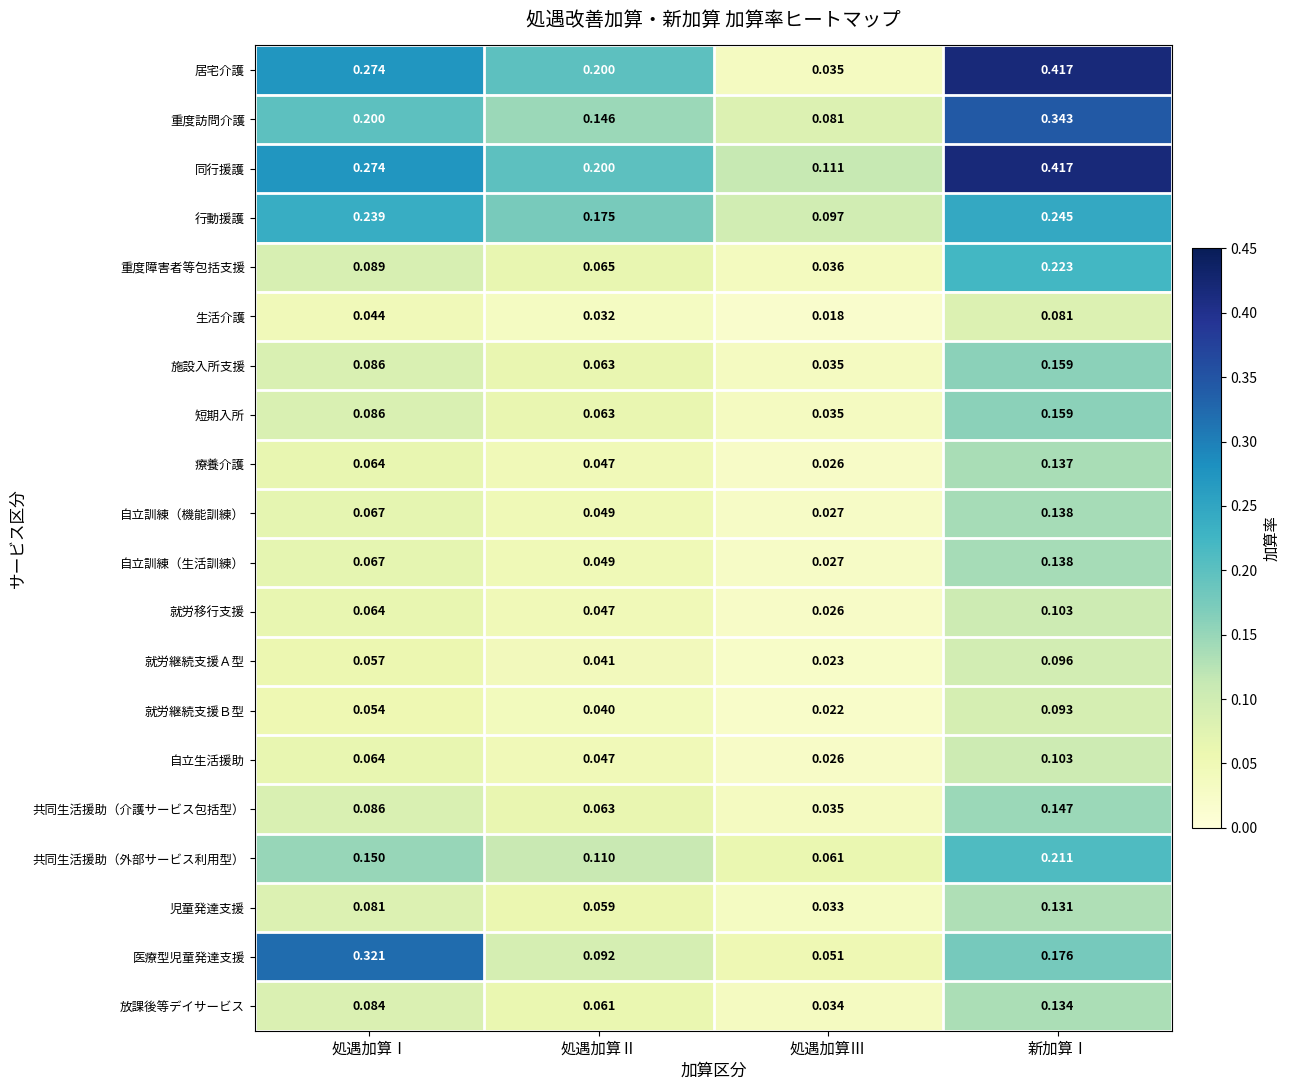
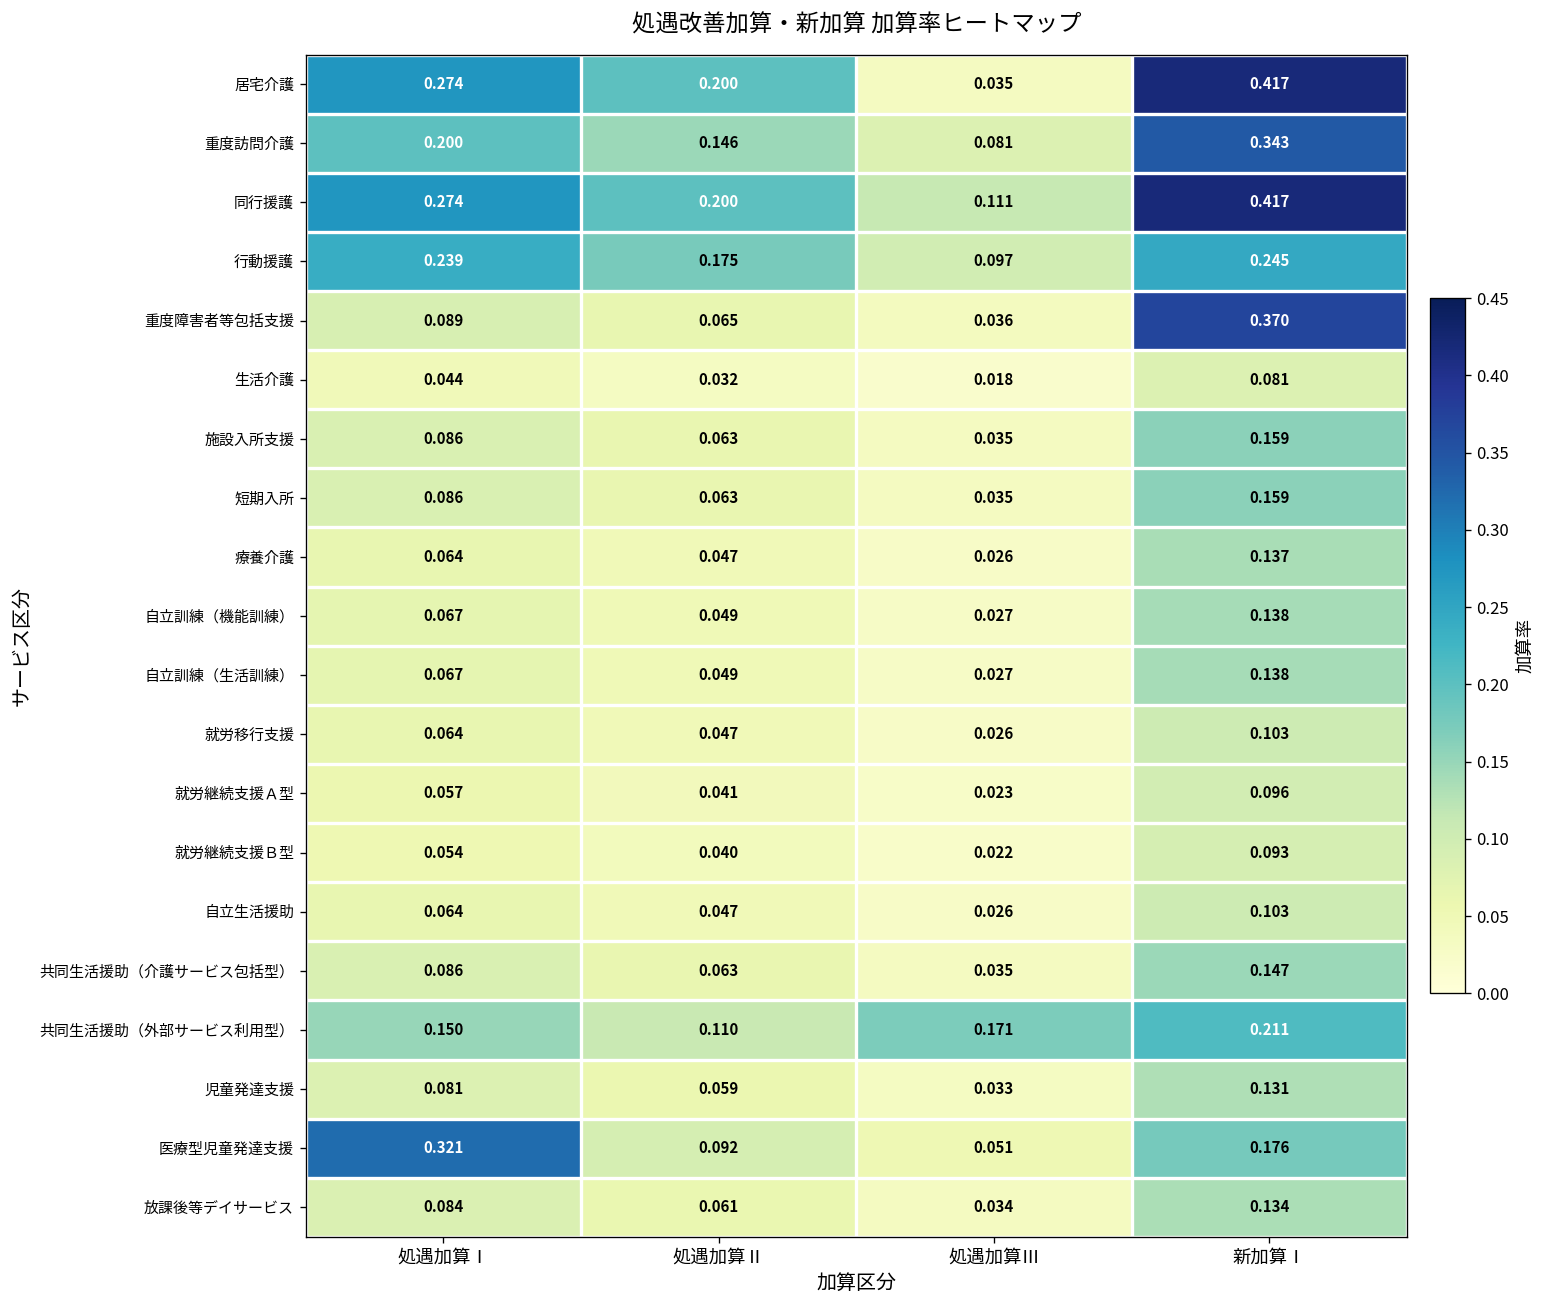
重度障害者等包括支援, 新加算Ⅰ: 0.223 -> 0.370
共同生活援助（外部サービス利用型）, 処遇加算Ⅲ: 0.061 -> 0.171
